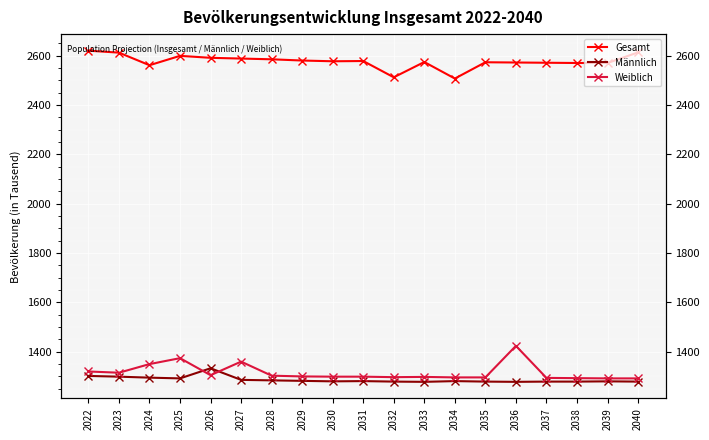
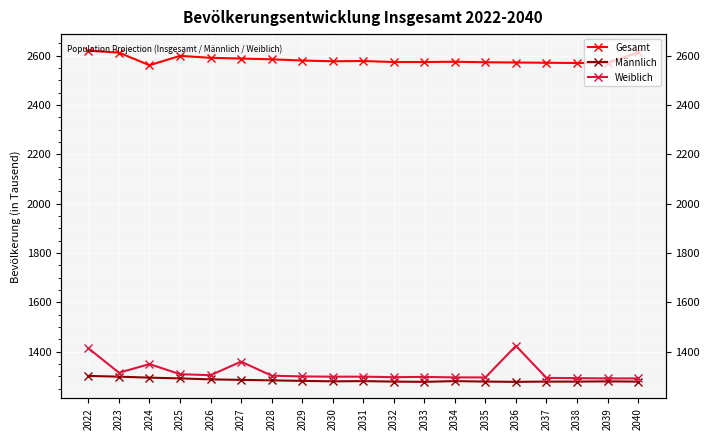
Weiblich, 2022: 1320 -> 1410
Weiblich, 2025: 1370 -> 1310
Männlich, 2026: 1330 -> 1290
Gesamt, 2032: 2510 -> 2570
Gesamt, 2034: 2510 -> 2580
